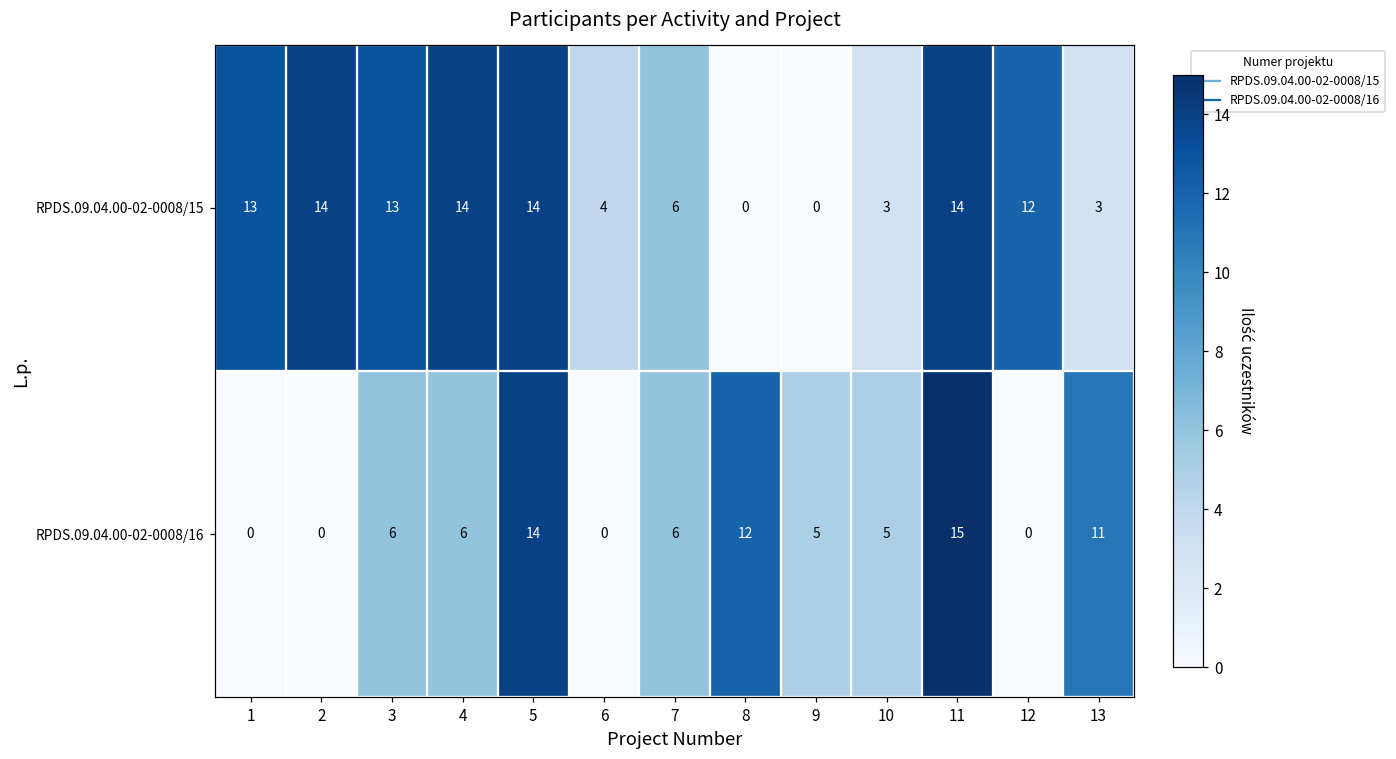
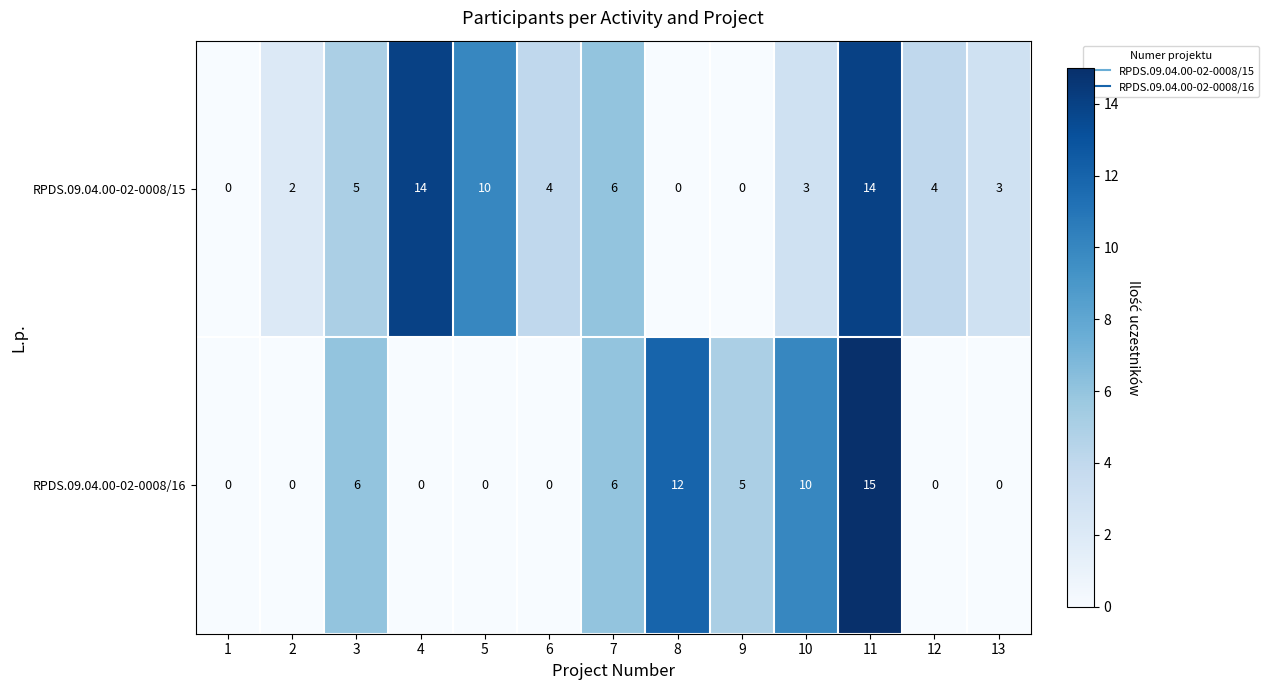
RPDS.09.04.00-02-0008/15, 1: 13 -> 0
RPDS.09.04.00-02-0008/15, 2: 14 -> 2
RPDS.09.04.00-02-0008/15, 3: 13 -> 5
RPDS.09.04.00-02-0008/15, 5: 14 -> 10
RPDS.09.04.00-02-0008/15, 12: 12 -> 4
RPDS.09.04.00-02-0008/16, 4: 6 -> 0
RPDS.09.04.00-02-0008/16, 5: 14 -> 0
RPDS.09.04.00-02-0008/16, 10: 5 -> 10
RPDS.09.04.00-02-0008/16, 13: 11 -> 0
